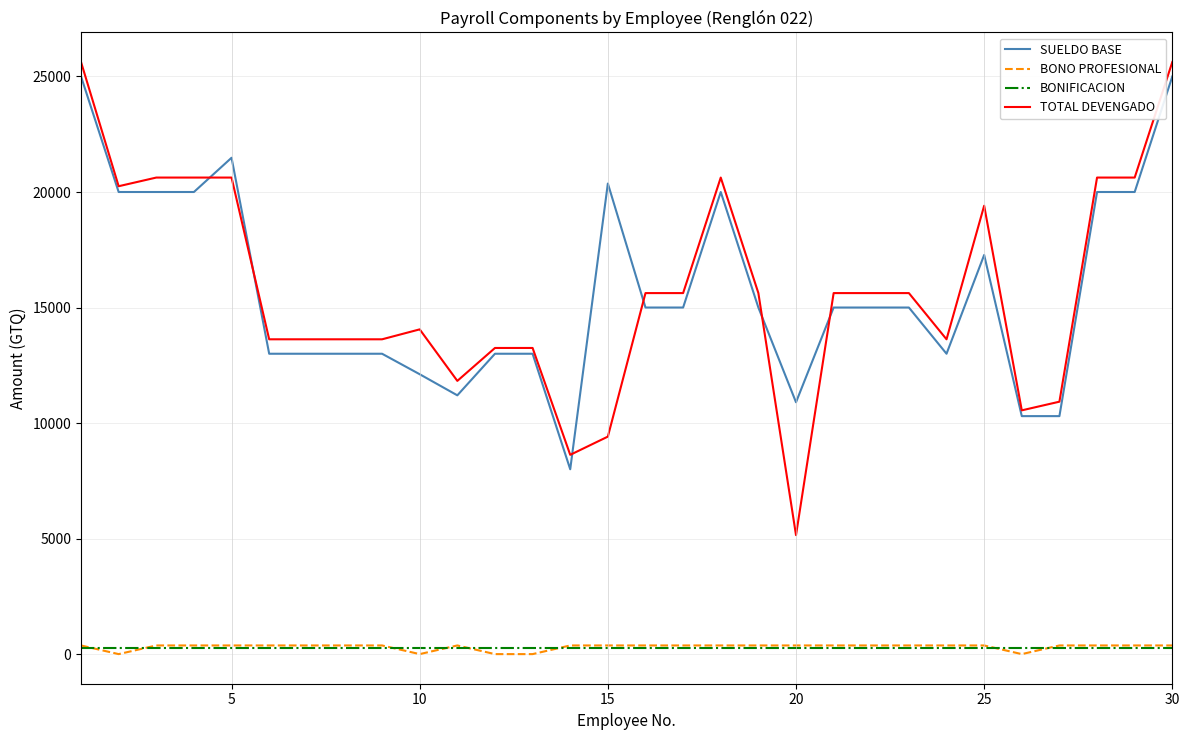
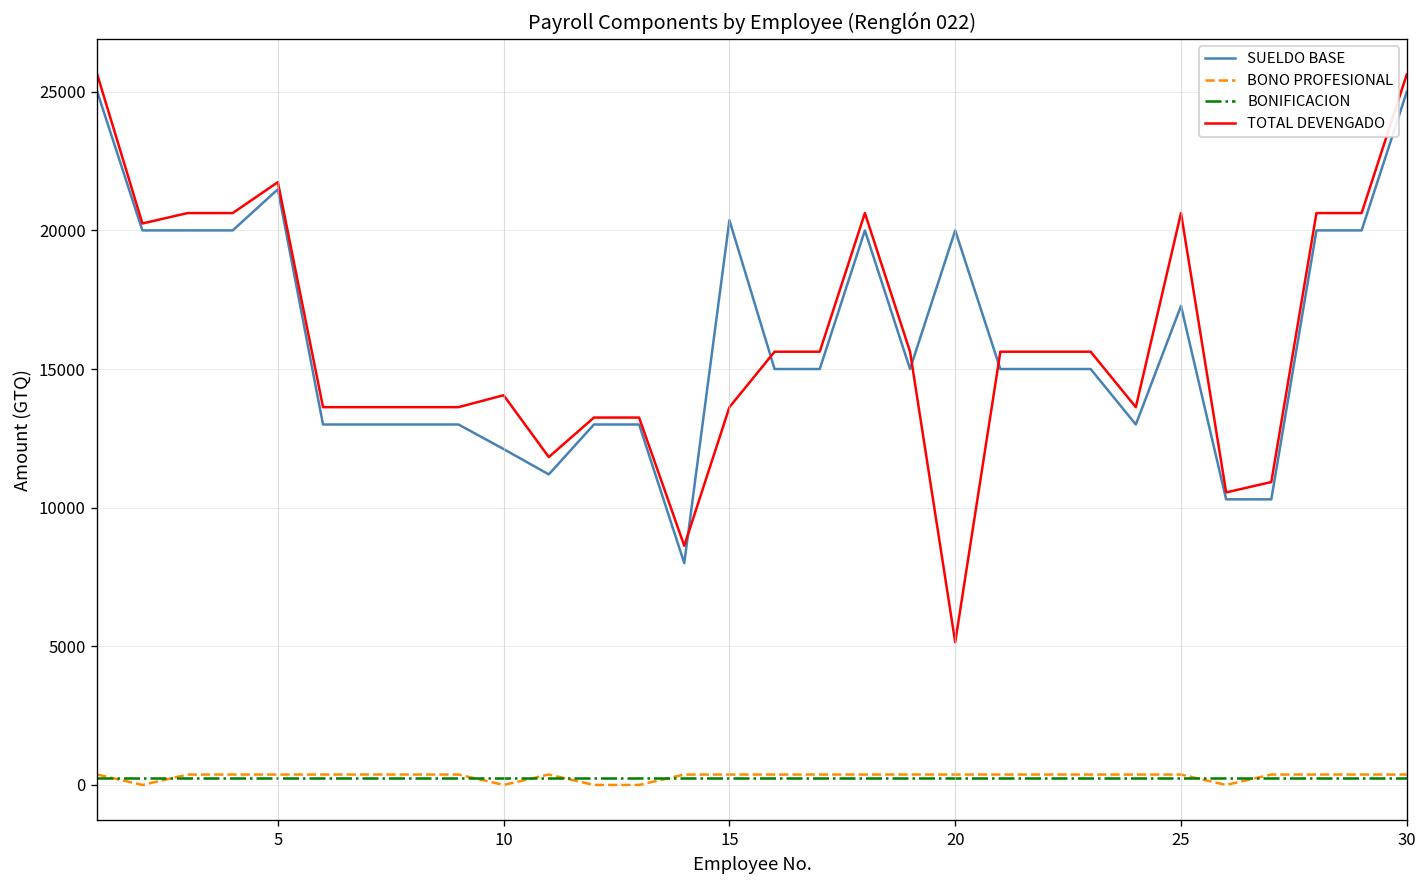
TOTAL DEVENGADO, 5: 20600 -> 21700
TOTAL DEVENGADO, 15: 9400 -> 13600
SUELDO BASE, 20: 10900 -> 20000
TOTAL DEVENGADO, 25: 19400 -> 20600
